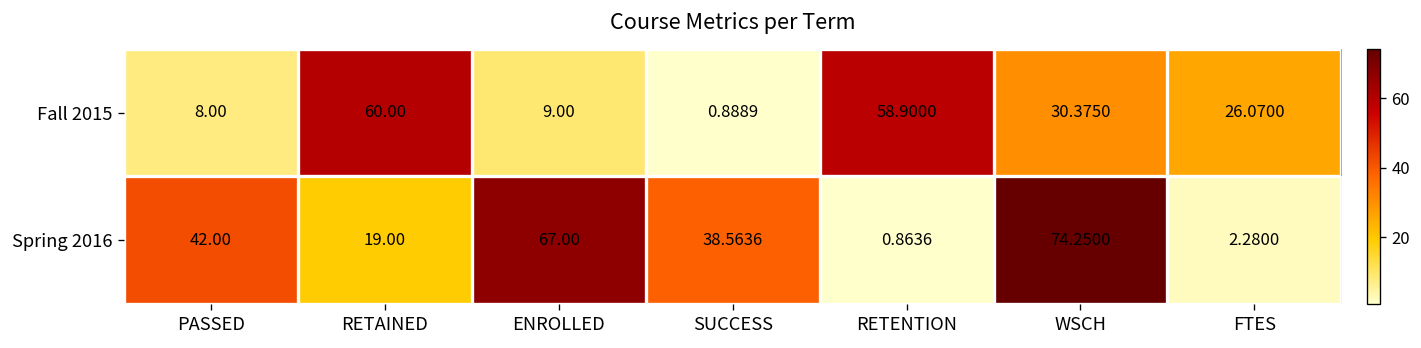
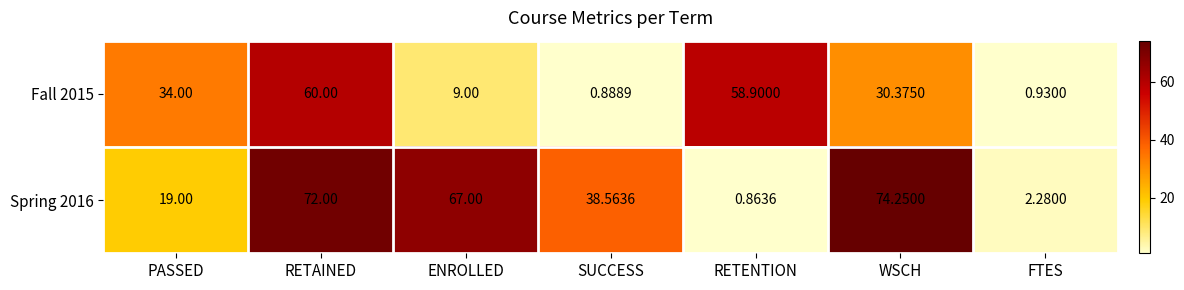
Fall 2015, PASSED: 8.00 -> 34.00
Fall 2015, FTES: 26.0700 -> 0.9300
Spring 2016, PASSED: 42.00 -> 19.00
Spring 2016, RETAINED: 19.00 -> 72.00
